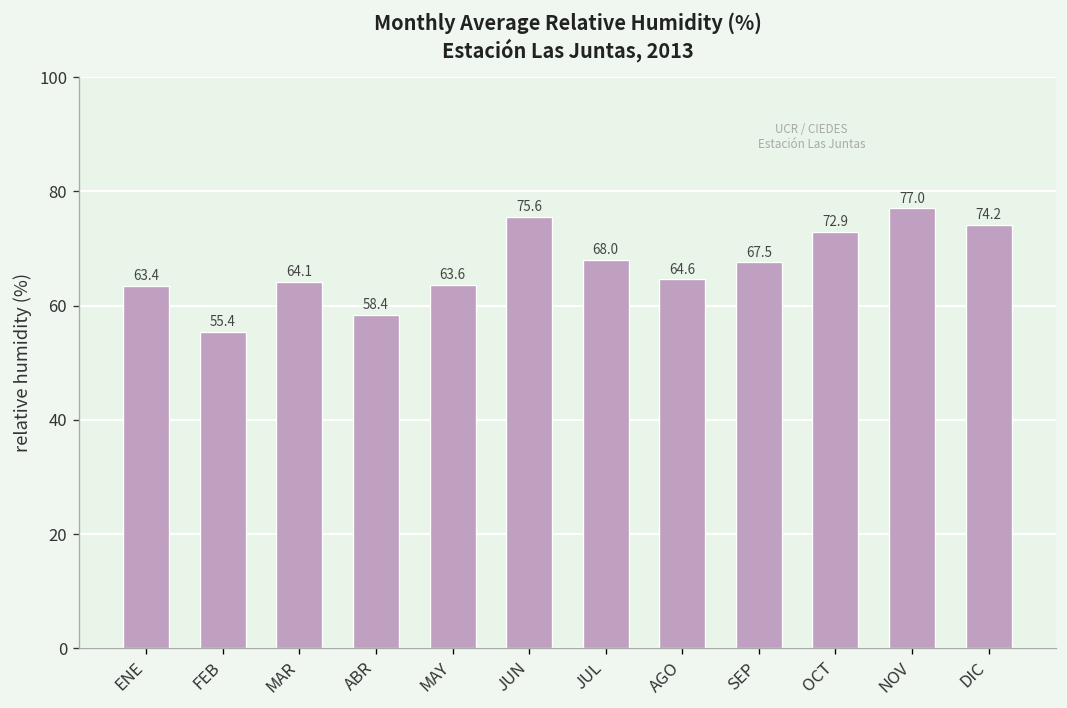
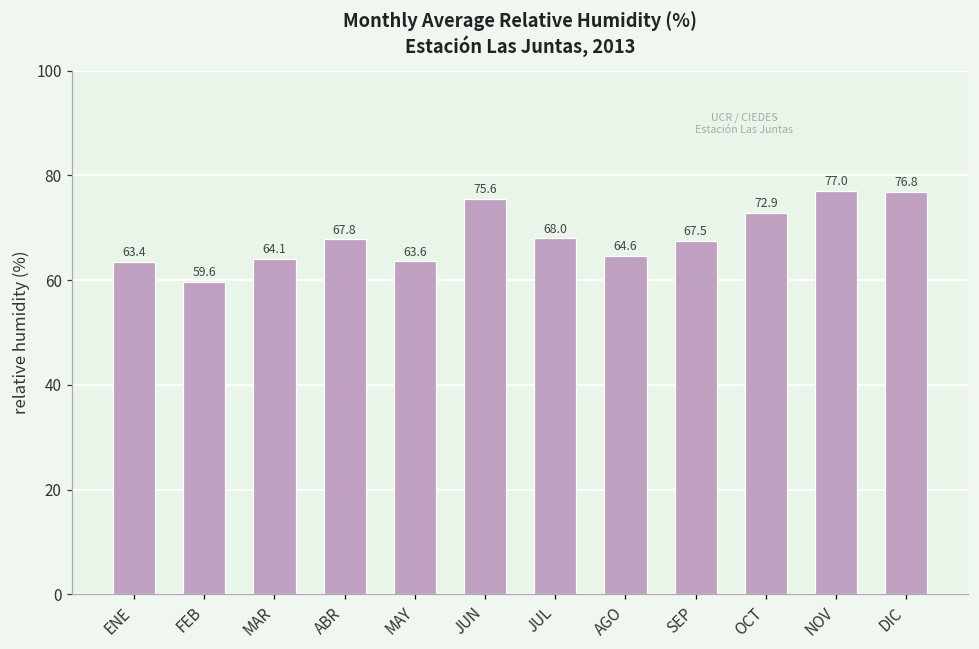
FEB: 55.4 -> 59.6
ABR: 58.4 -> 67.8
DIC: 74.2 -> 76.8
